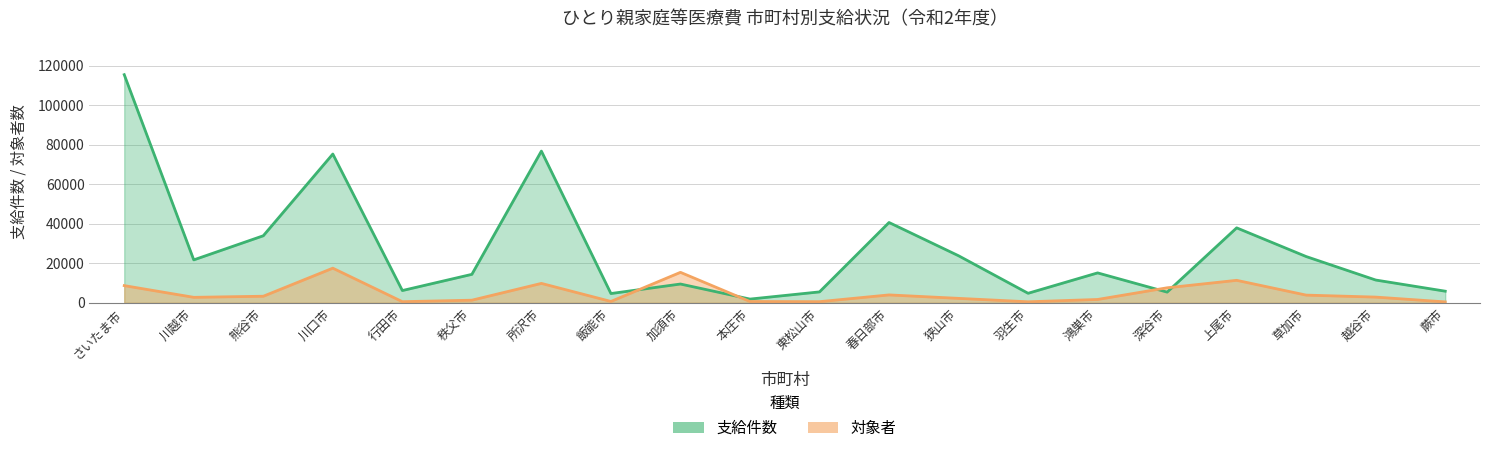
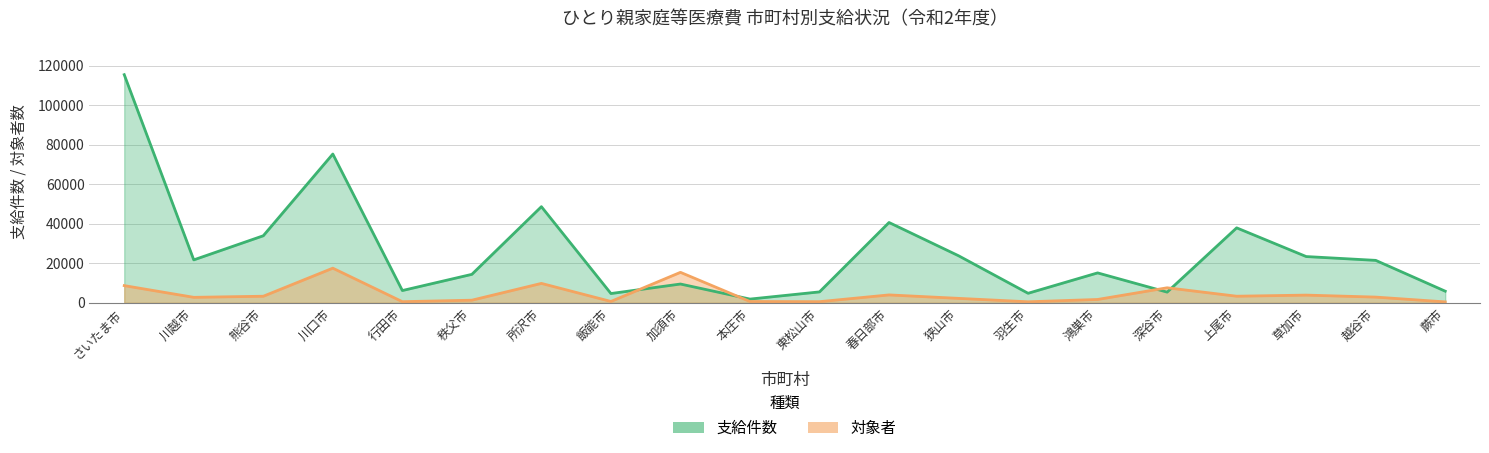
支給件数, 所沢市: 77000 -> 49000
対象者, 上尾市: 11000 -> 3000
支給件数, 越谷市: 12000 -> 21000
